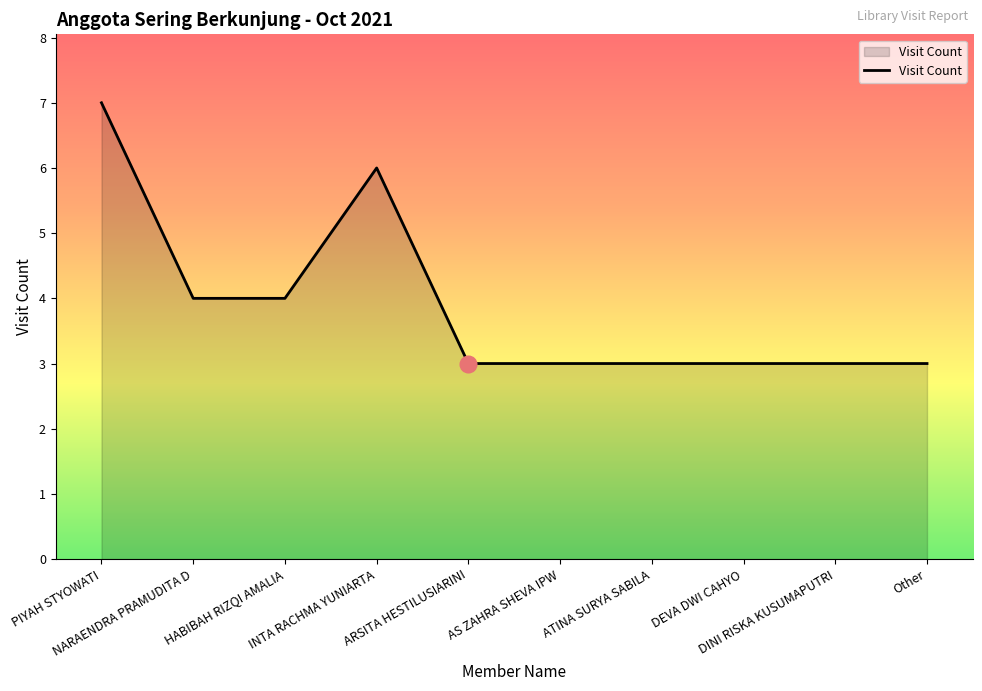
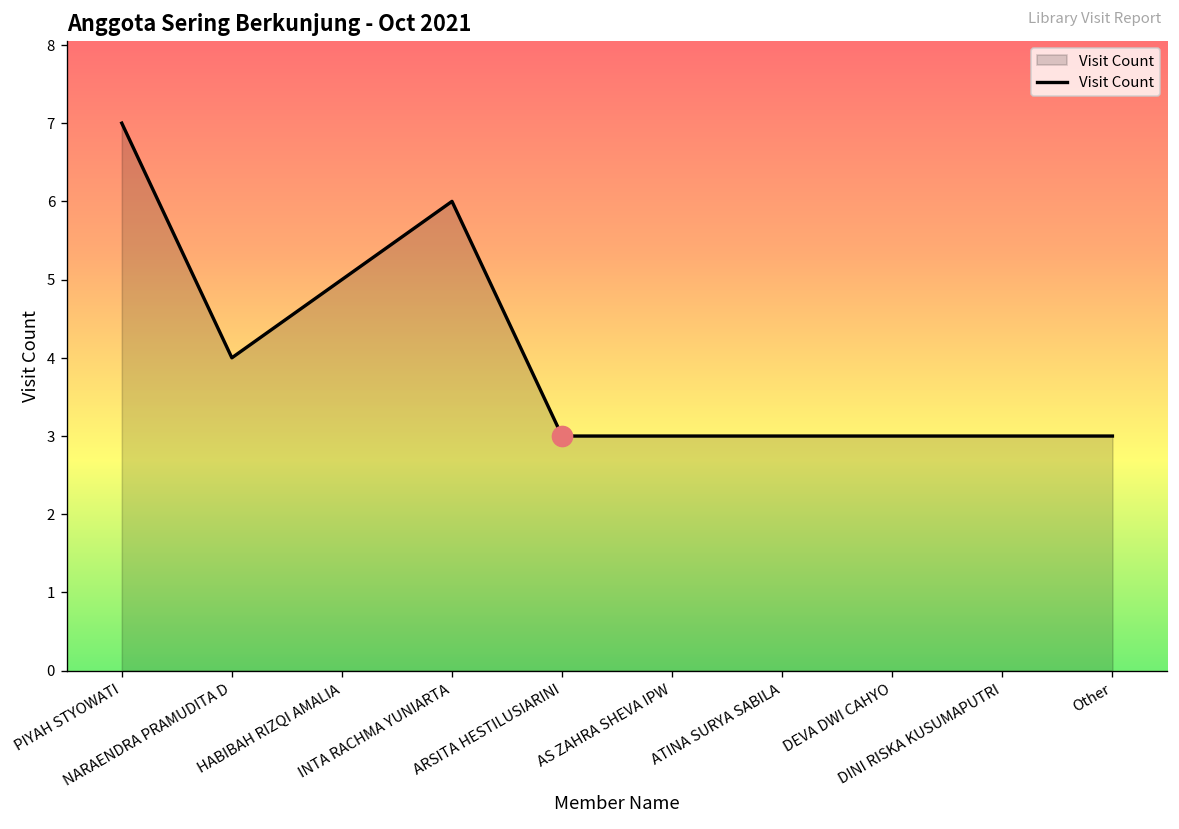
Visit Count, HABIBAH RIZQI AMALIA: 4 -> 5
